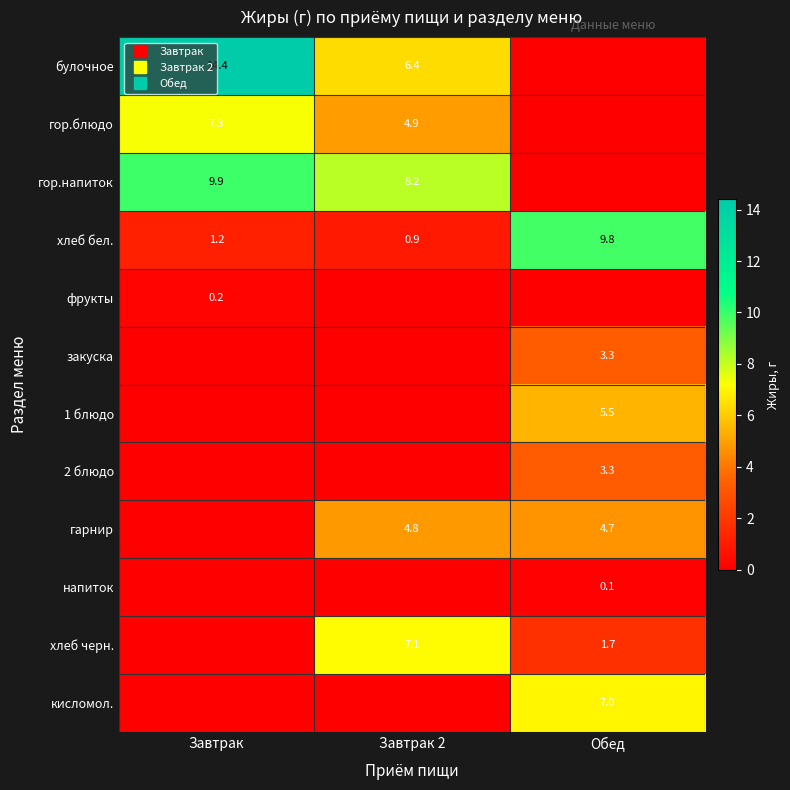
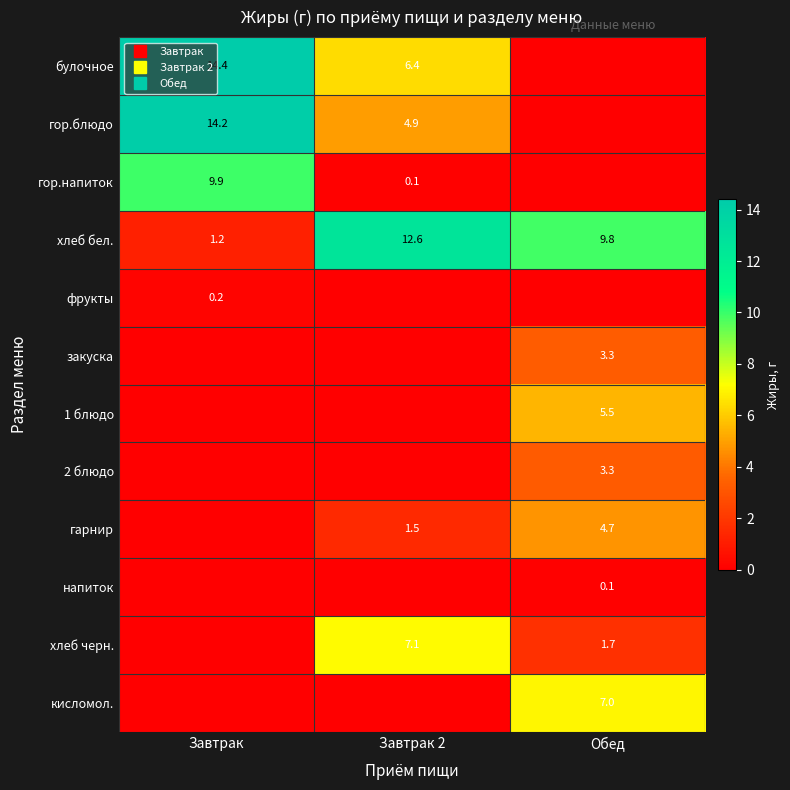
гор.блюдо, Завтрак: 7.3 -> 14.2
гор.напиток, Завтрак 2: 8.2 -> 0.1
хлеб бел., Завтрак 2: 0.9 -> 12.6
гарнир, Завтрак 2: 4.8 -> 1.5
